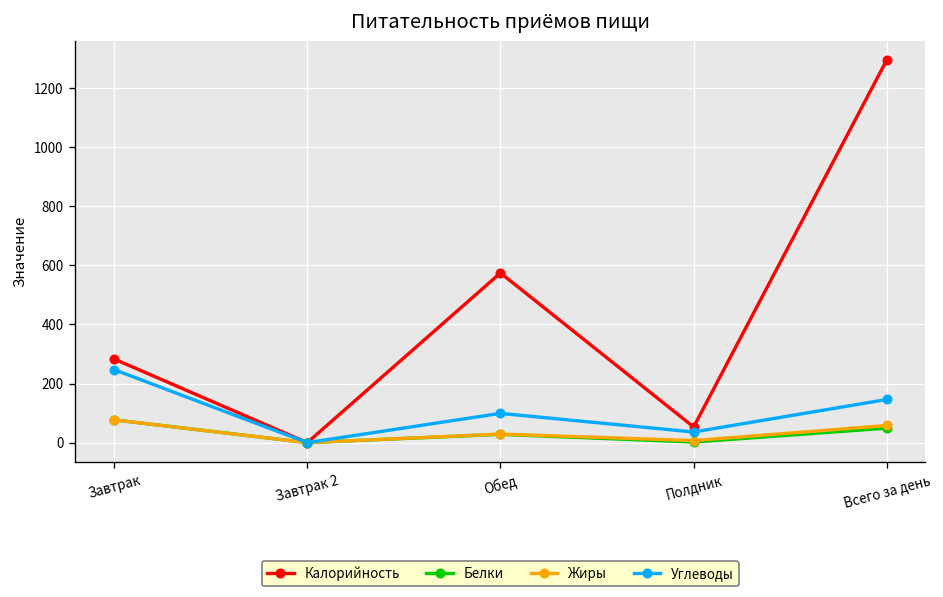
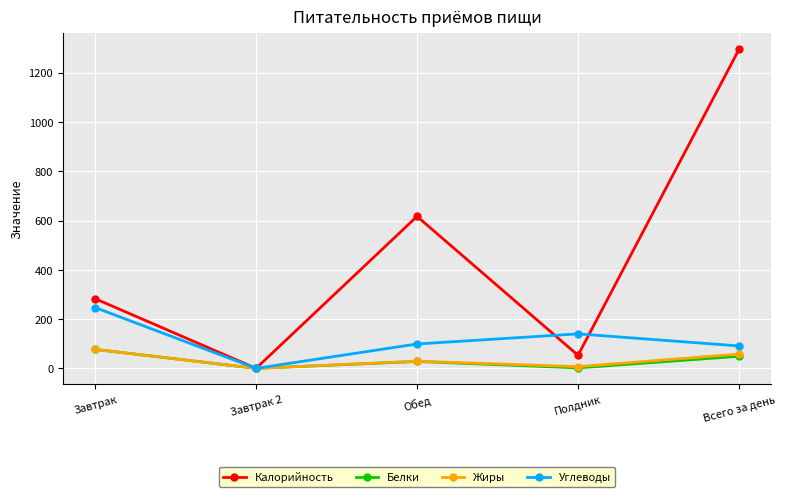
Калорийность, Обед: 570 -> 620
Углеводы, Полдник: 40 -> 140
Углеводы, Всего за день: 150 -> 90
